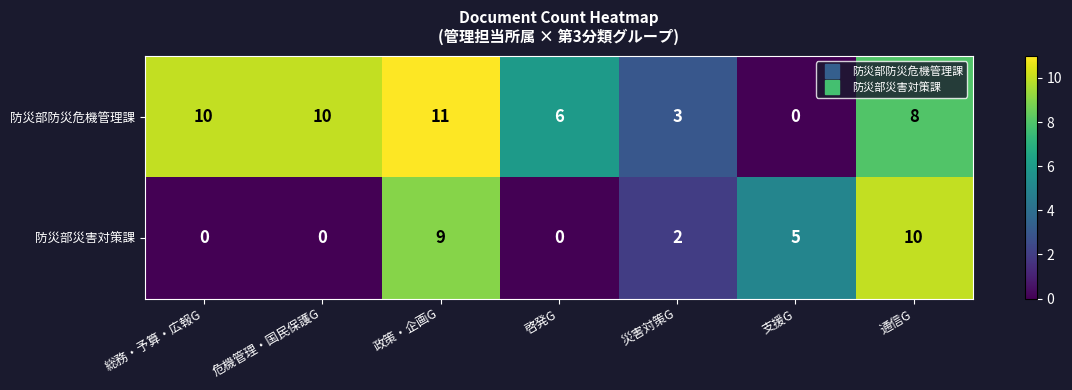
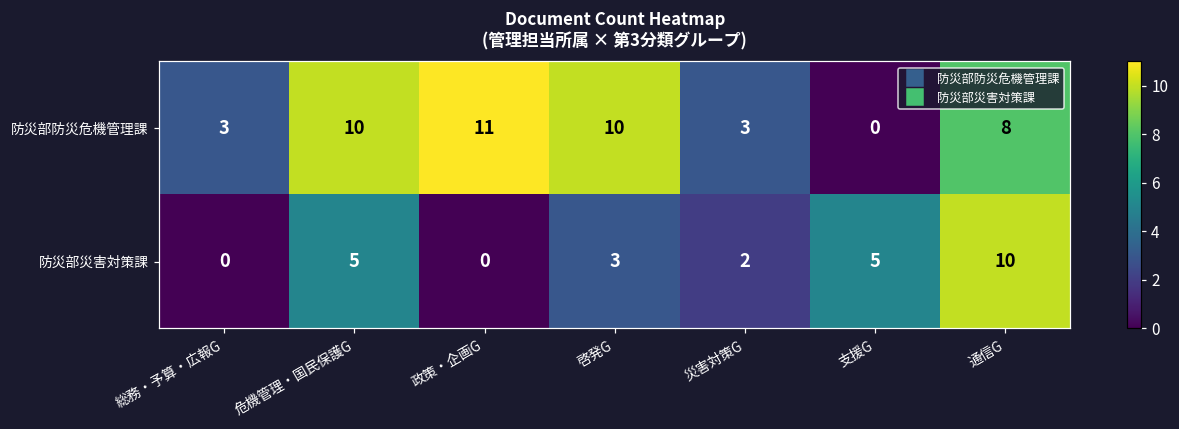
防災部防災危機管理課, 総務・予算・広報G: 10 -> 3
防災部防災危機管理課, 啓発G: 6 -> 10
防災部災害対策課, 危機管理・国民保護G: 0 -> 5
防災部災害対策課, 政策・企画G: 9 -> 0
防災部災害対策課, 啓発G: 0 -> 3
